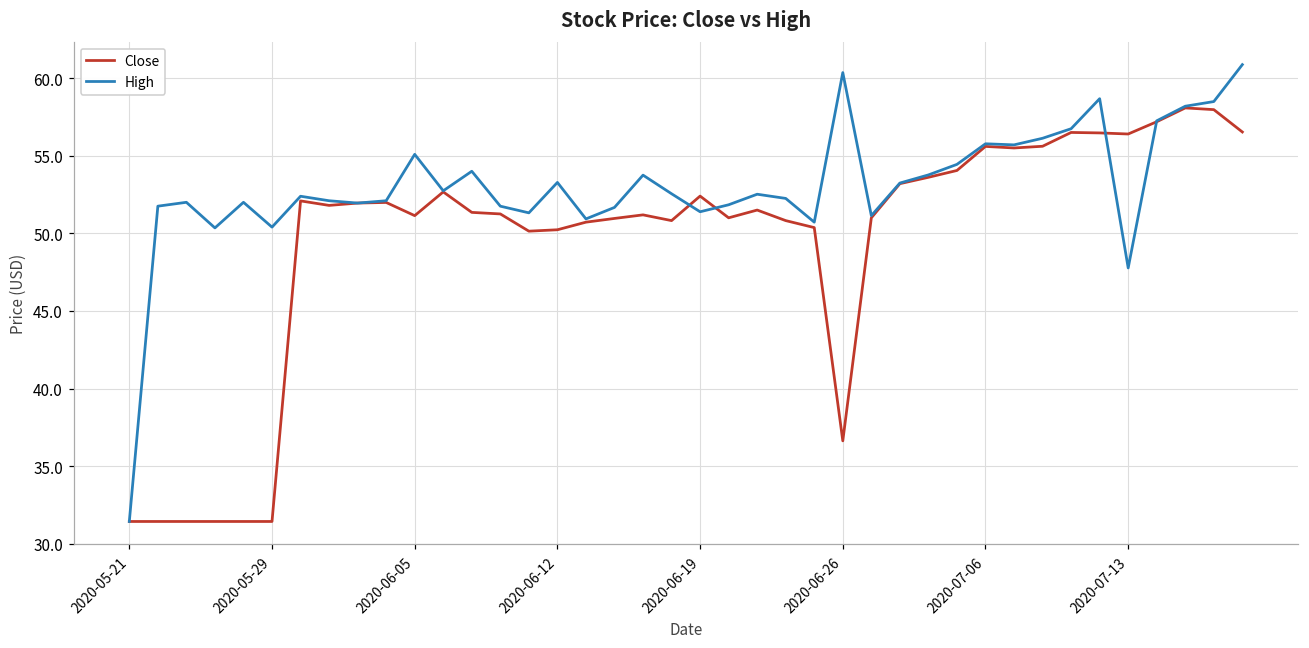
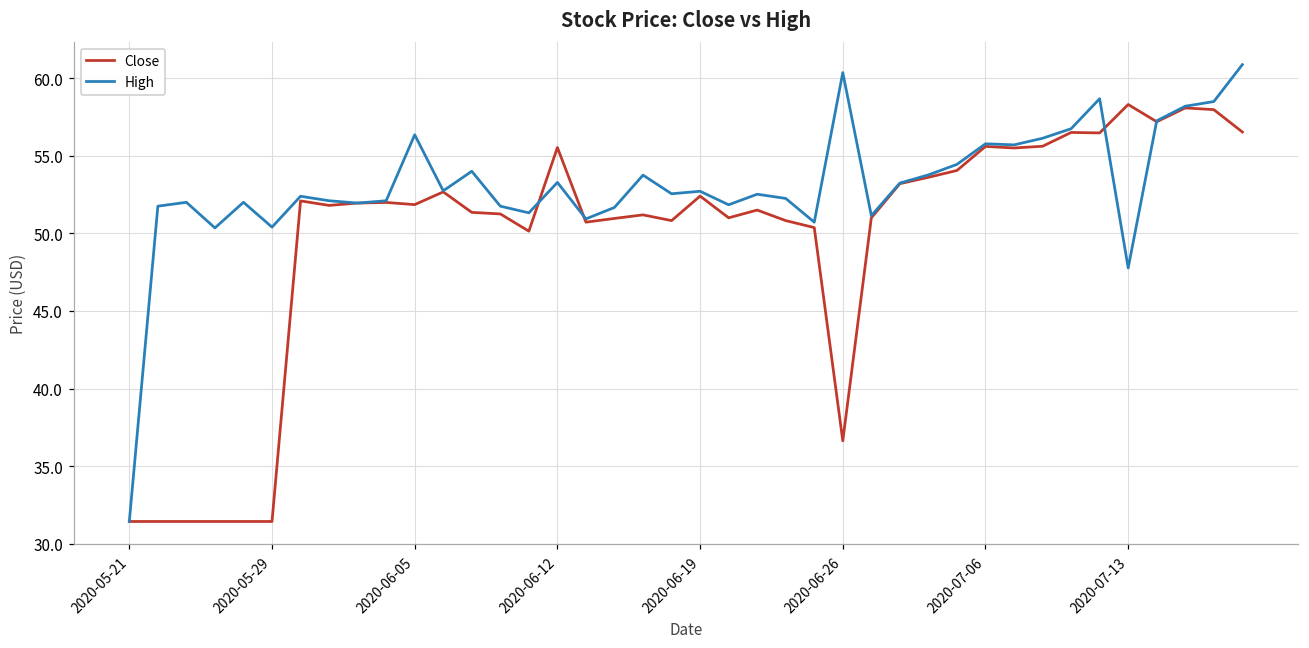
Close, 2020-06-05: 51.1 -> 51.9
High, 2020-06-05: 55.1 -> 56.4
Close, 2020-06-12: 50.2 -> 55.5
High, 2020-06-19: 51.4 -> 52.7
Close, 2020-07-13: 56.4 -> 58.3
